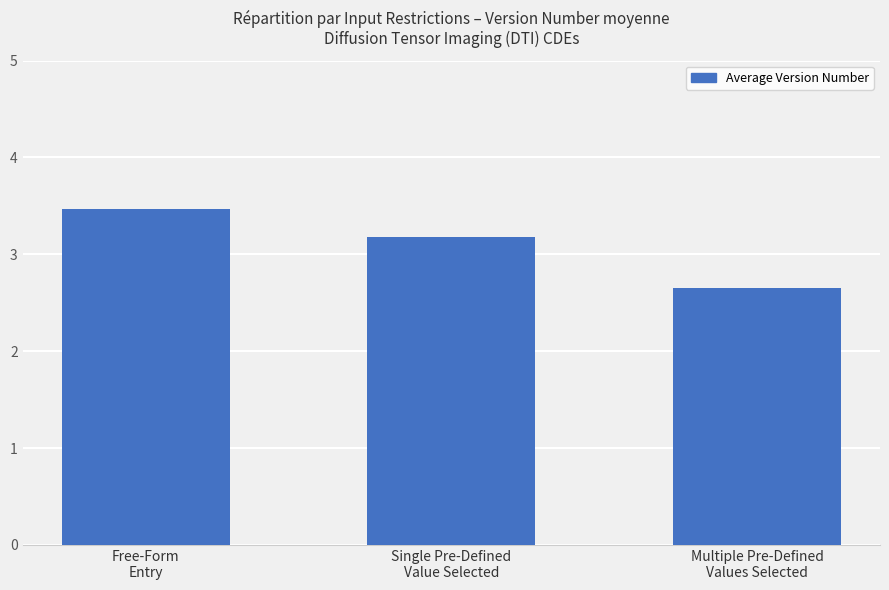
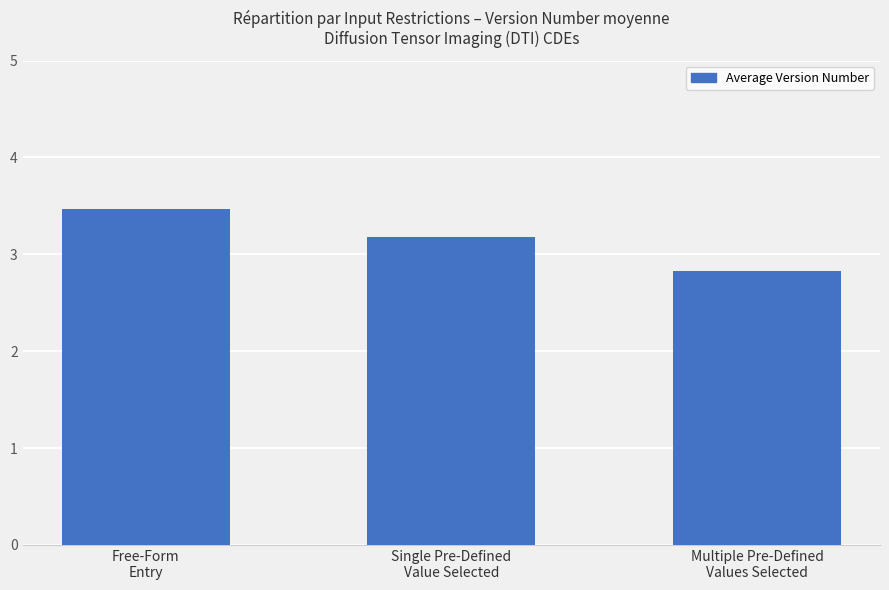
Multiple Pre-Defined Values Selected: 2.7 -> 2.8
